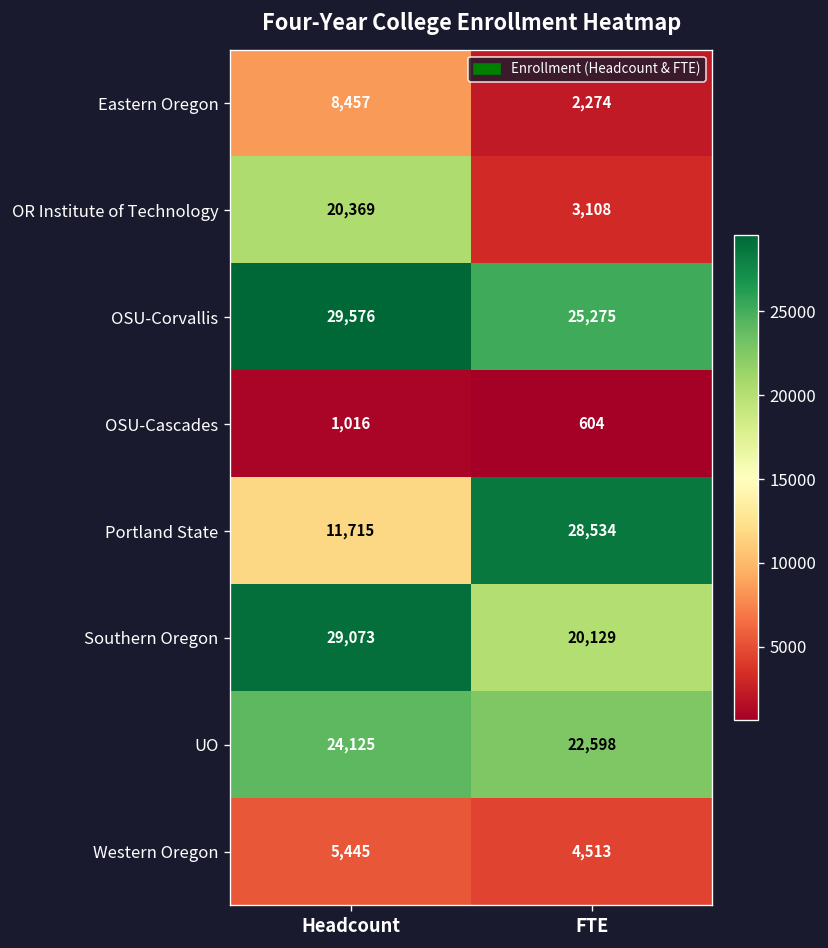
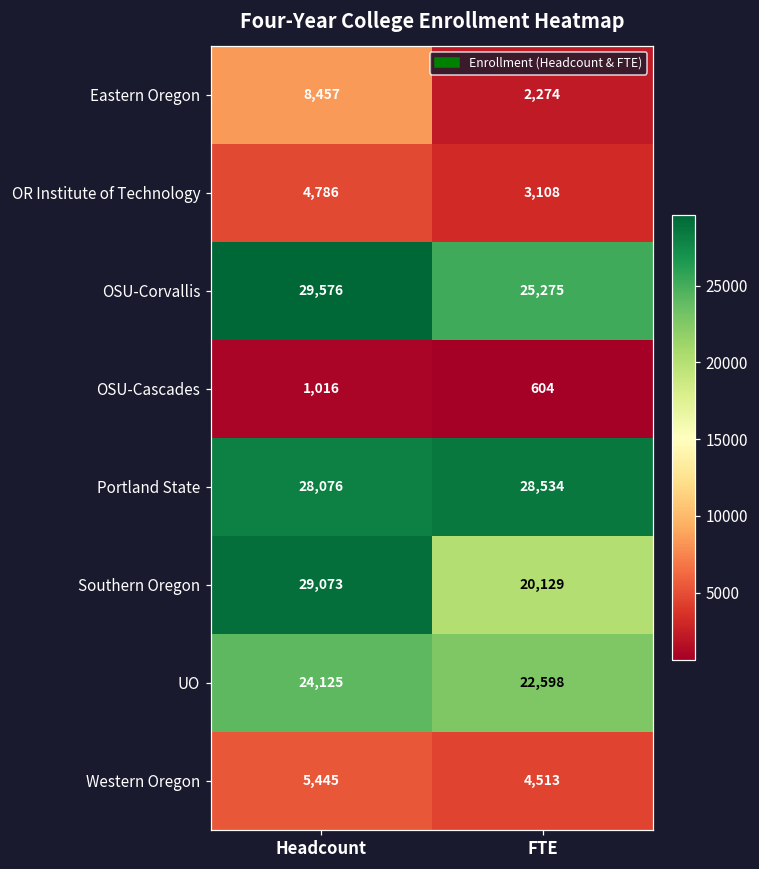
OR Institute of Technology, Headcount: 20,369 -> 4,786
Portland State, Headcount: 11,715 -> 28,076
